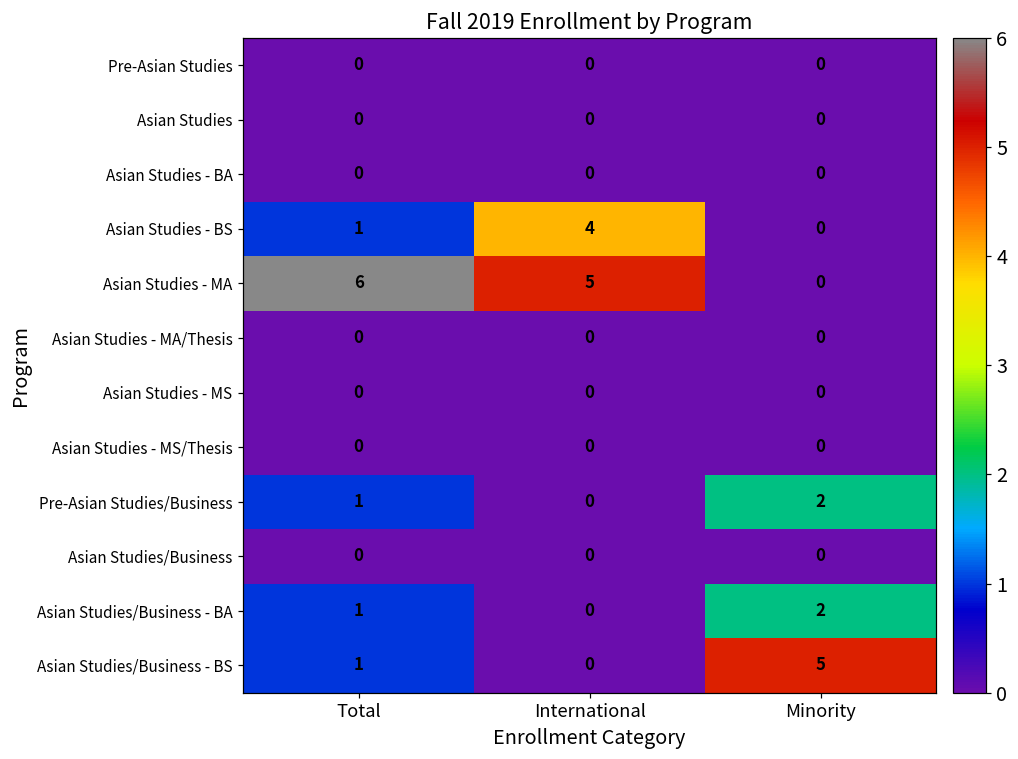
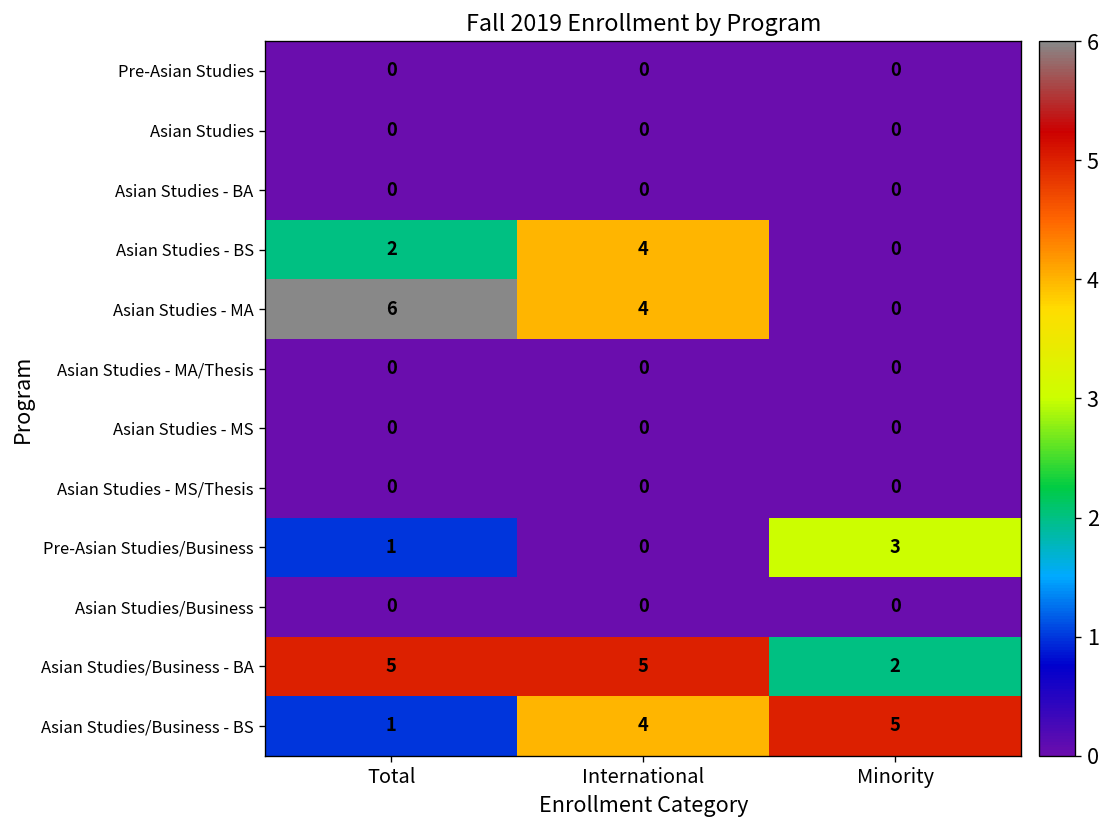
Asian Studies - BS, Total: 1 -> 2
Asian Studies - MA, International: 5 -> 4
Pre-Asian Studies/Business, Minority: 2 -> 3
Asian Studies/Business - BA, Total: 1 -> 5
Asian Studies/Business - BA, International: 0 -> 5
Asian Studies/Business - BS, International: 0 -> 4
